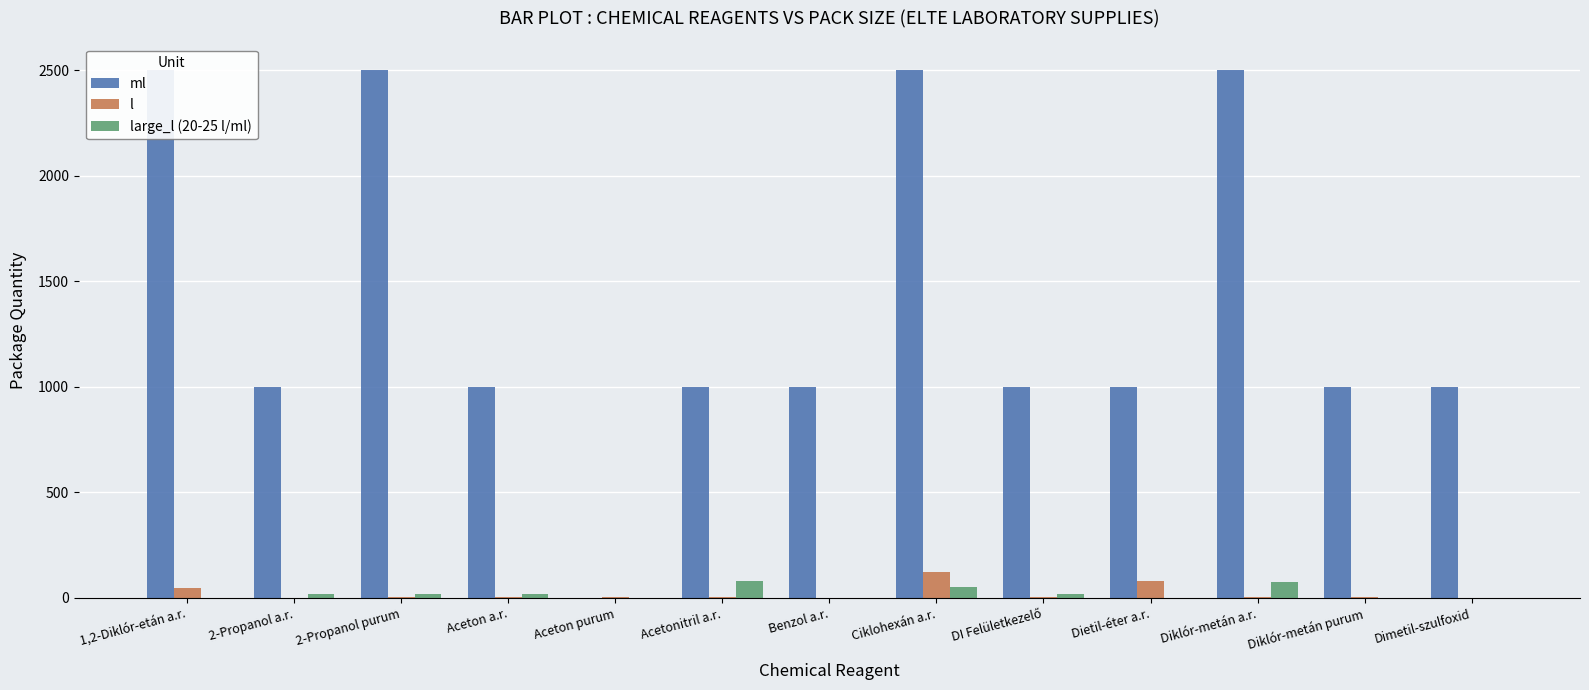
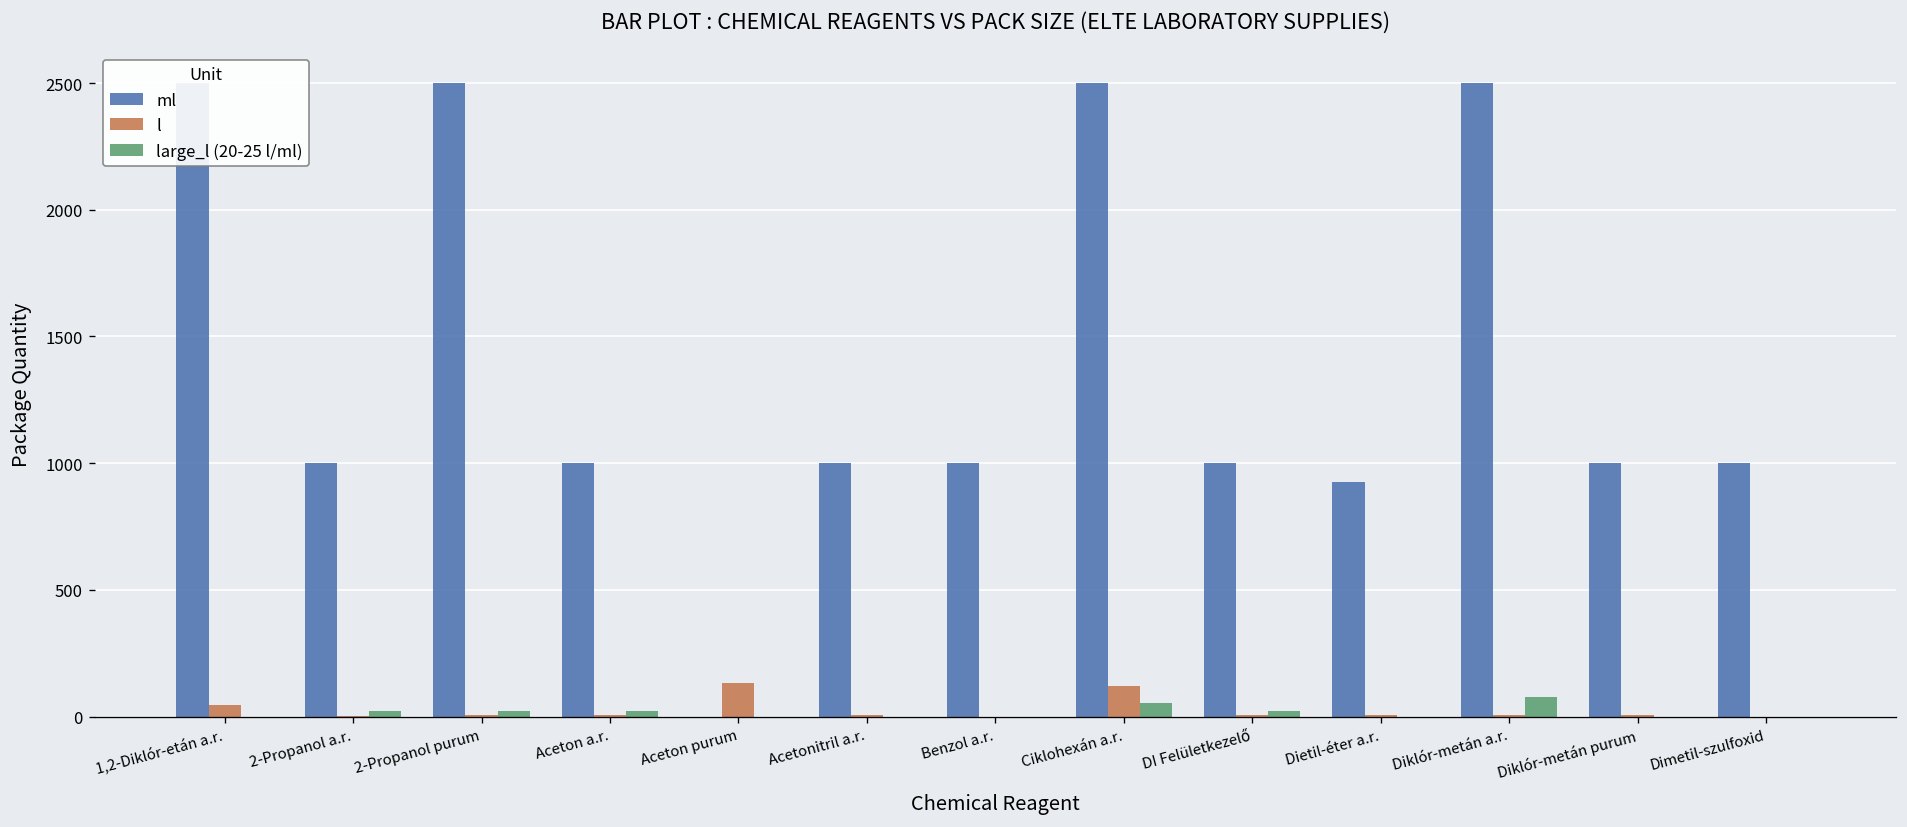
l, Aceton purum: 10 -> 130
large_l (20-25 l/ml), Acetonitril a.r.: 80 -> 0
ml, Dietil-éter a.r.: 1000 -> 930
l, Dietil-éter a.r.: 80 -> 10
